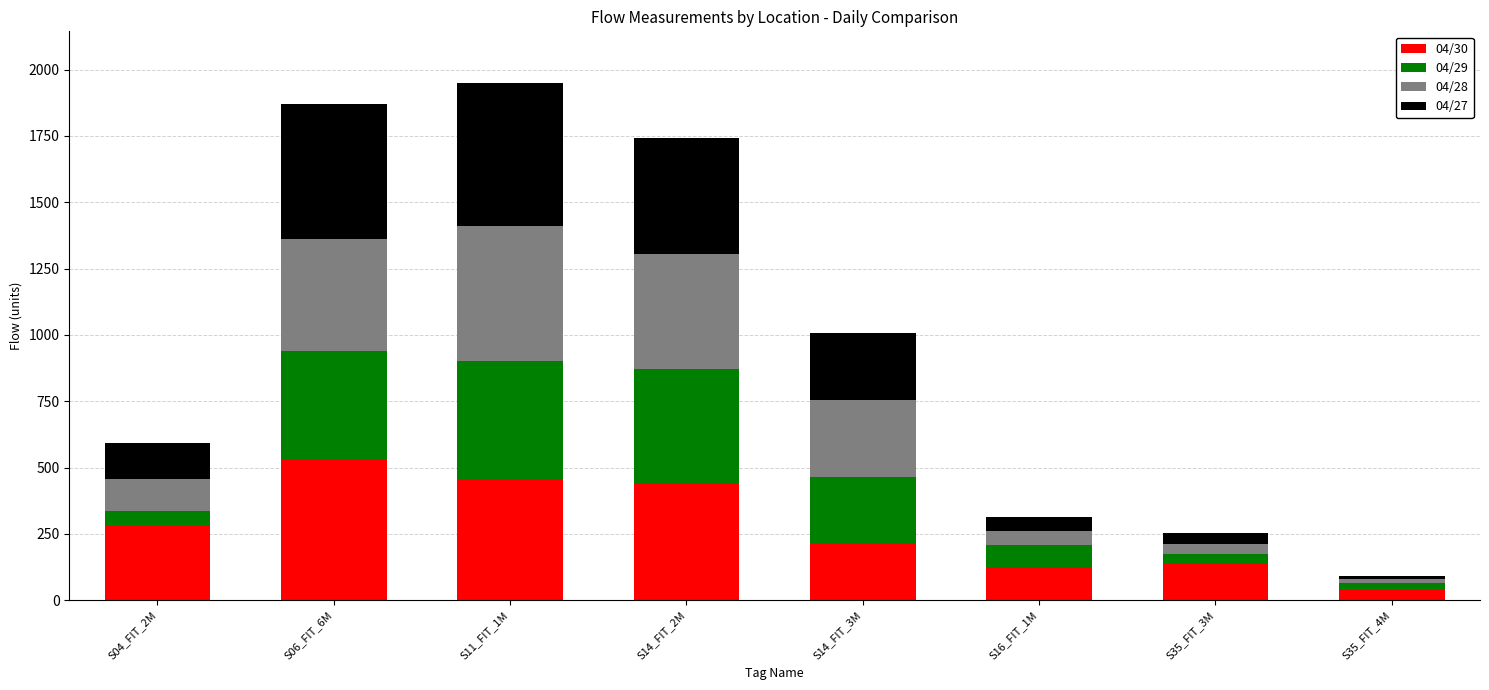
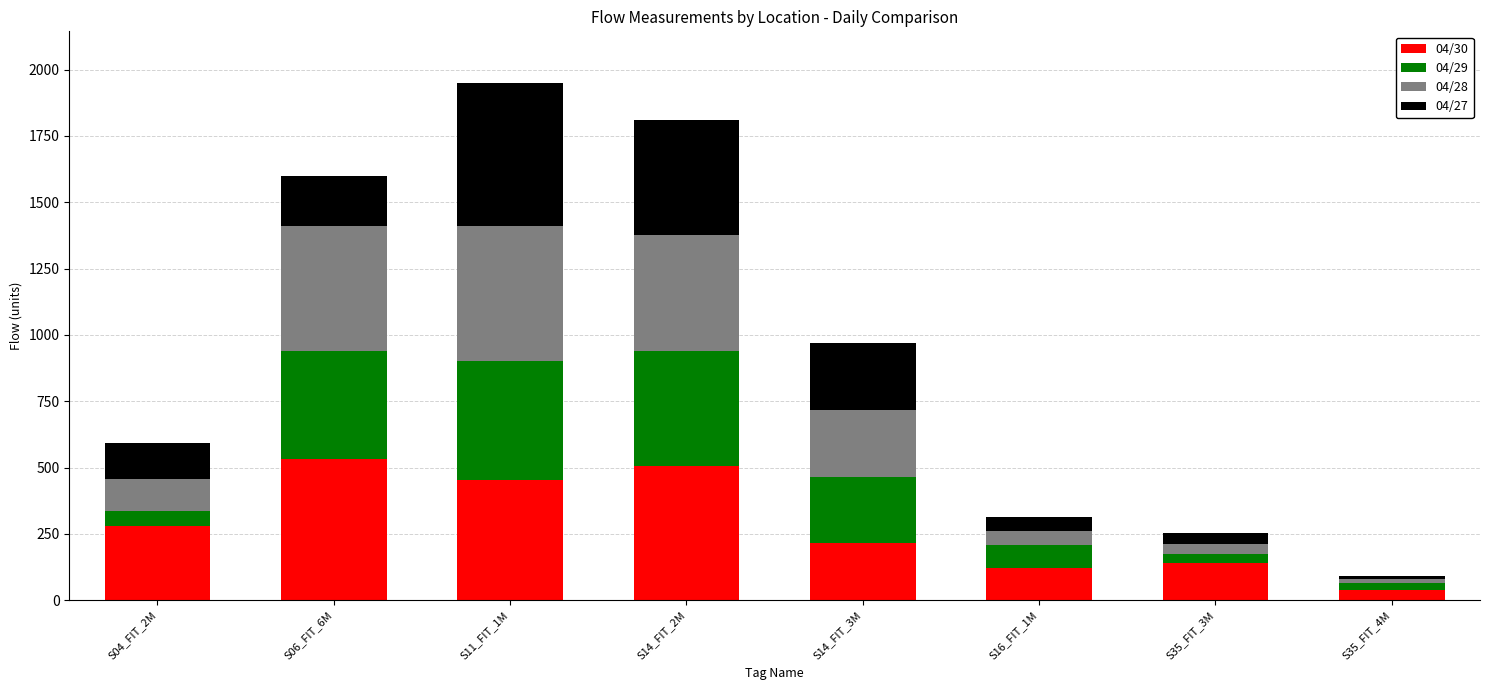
04/28, S06_FIT_6M: 420 -> 470
04/27, S06_FIT_6M: 510 -> 190
04/30, S14_FIT_2M: 440 -> 510
04/28, S14_FIT_3M: 290 -> 250
